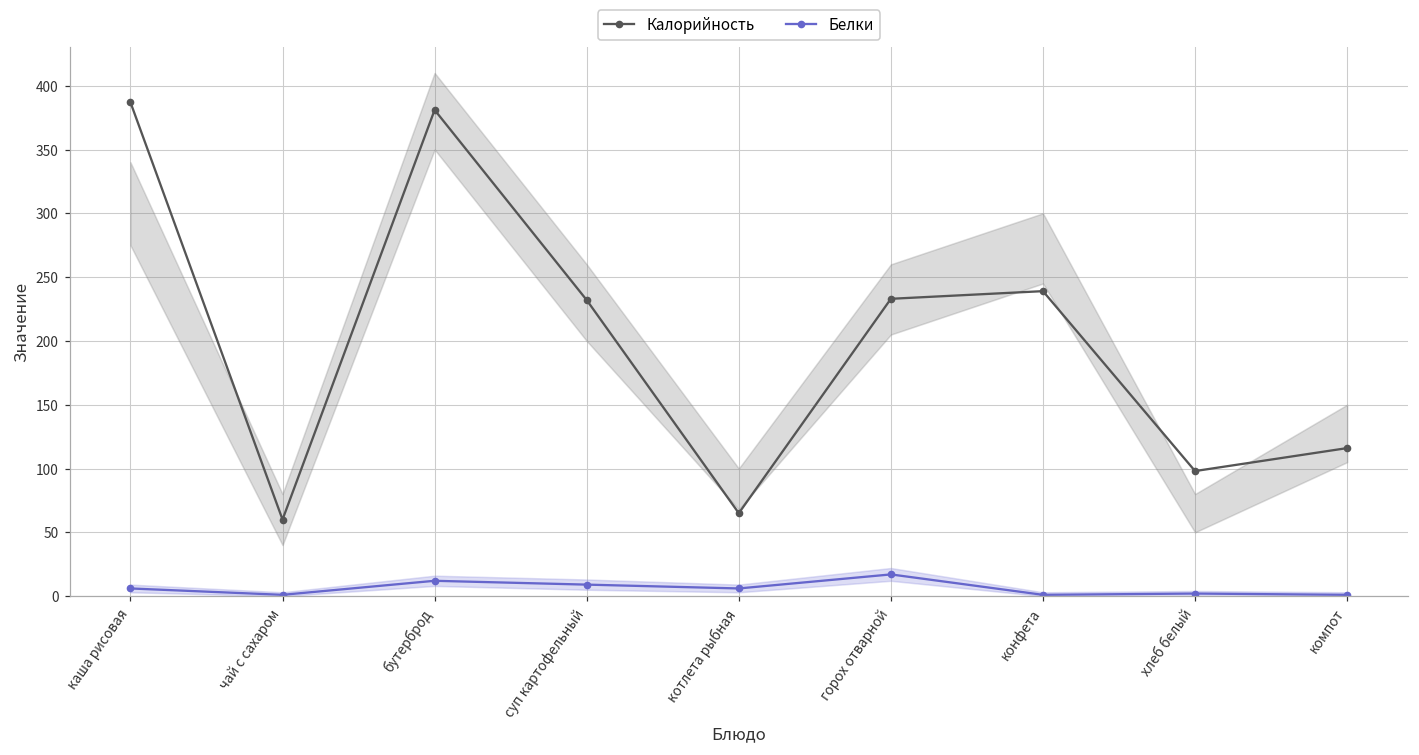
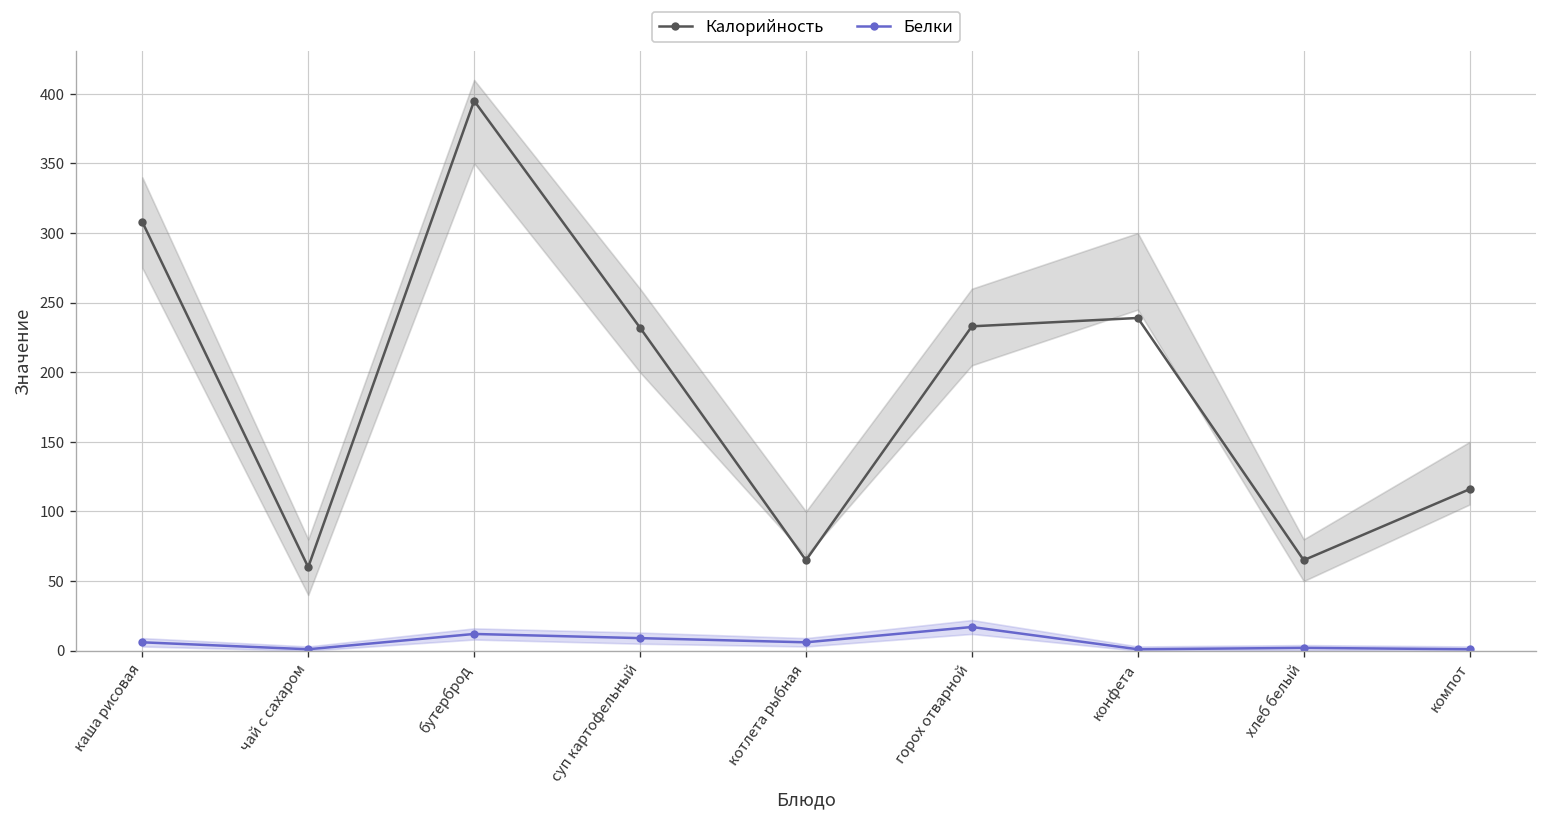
Калорийность, каша рисовая: 387 -> 308
Калорийность, бутерброд: 381 -> 395
Калорийность, хлеб белый: 98 -> 65
